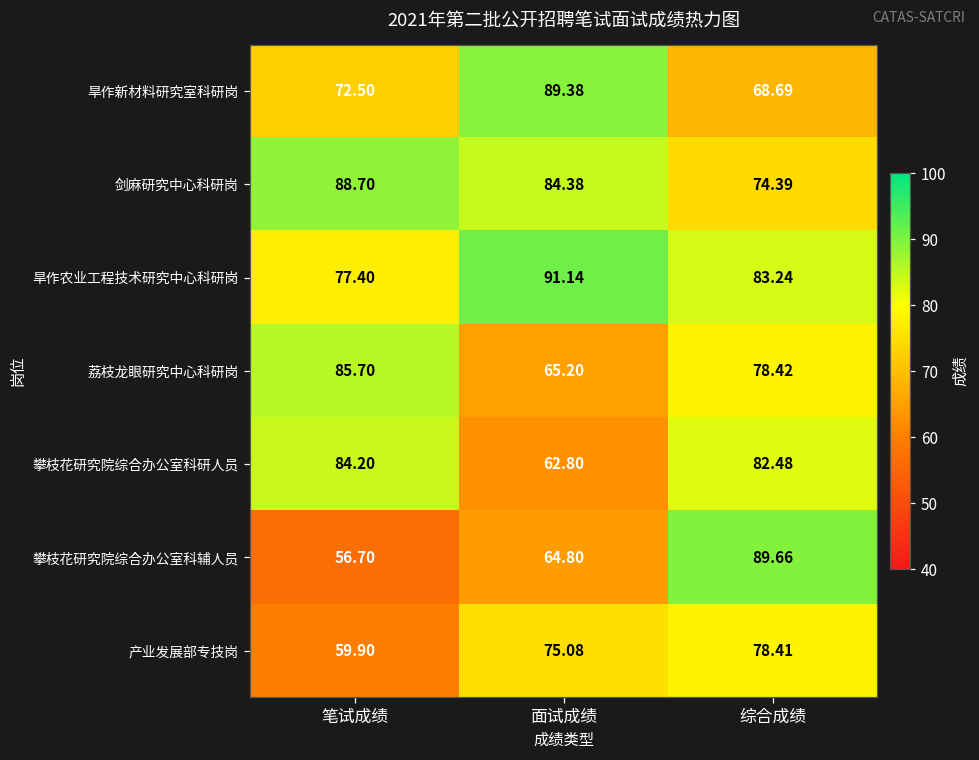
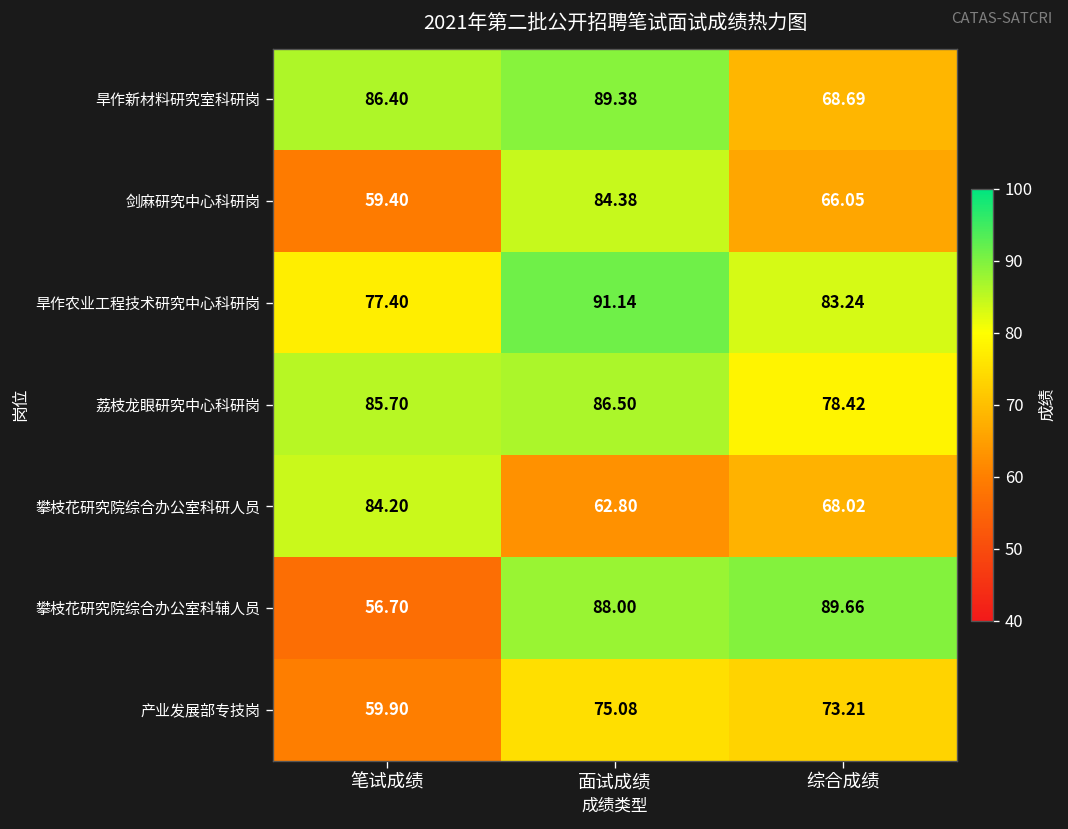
旱作新材料研究室科研岗, 笔试成绩: 72.50 -> 86.40
剑麻研究中心科研岗, 笔试成绩: 88.70 -> 59.40
剑麻研究中心科研岗, 综合成绩: 74.39 -> 66.05
荔枝龙眼研究中心科研岗, 面试成绩: 65.20 -> 86.50
攀枝花研究院综合办公室科研人员, 综合成绩: 82.48 -> 68.02
攀枝花研究院综合办公室科辅人员, 面试成绩: 64.80 -> 88.00
产业发展部专技岗, 综合成绩: 78.41 -> 73.21
